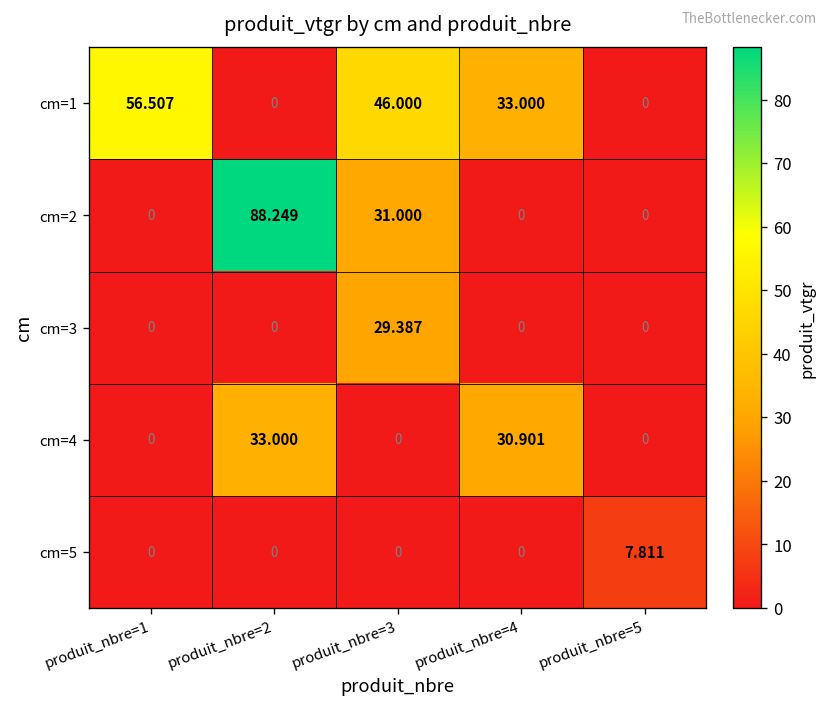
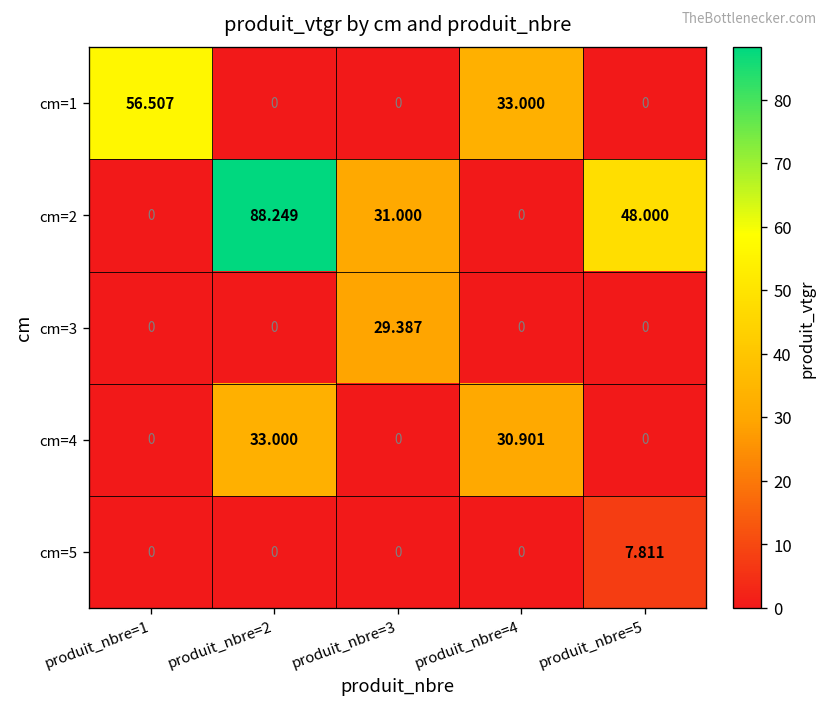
cm=1, produit_nbre=3: 46.000 -> 0
cm=2, produit_nbre=5: 0 -> 48.000
